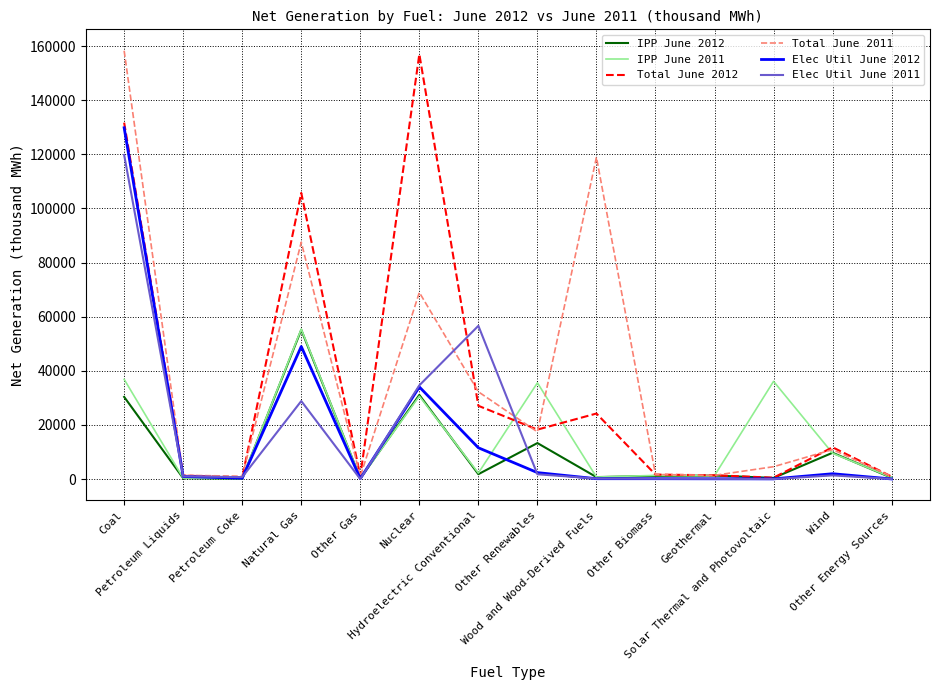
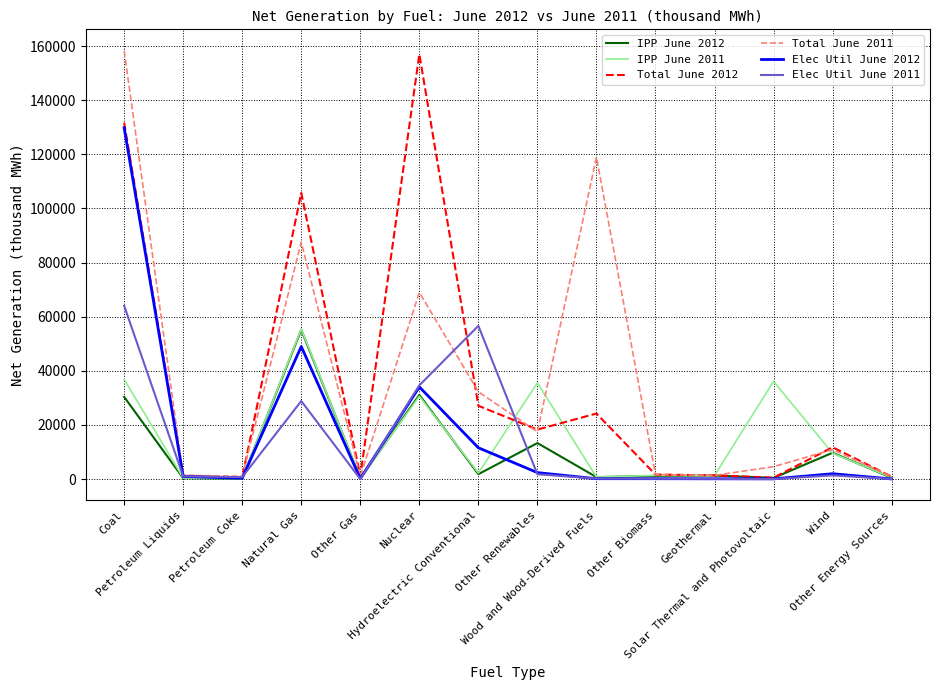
Elec Util June 2011, Coal: 120000 -> 64000
